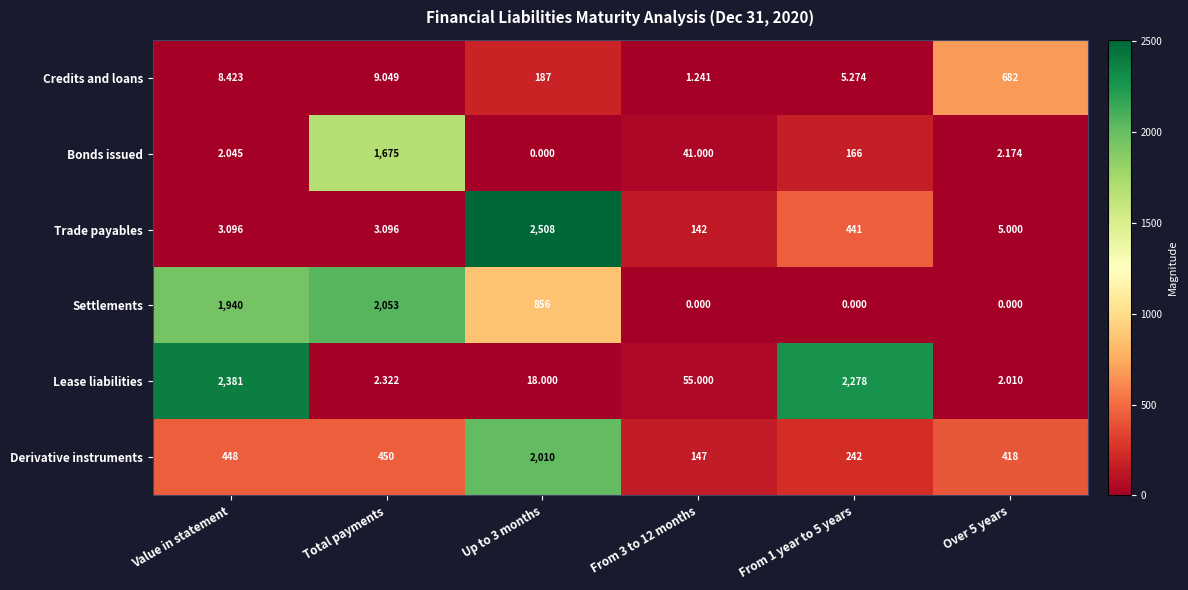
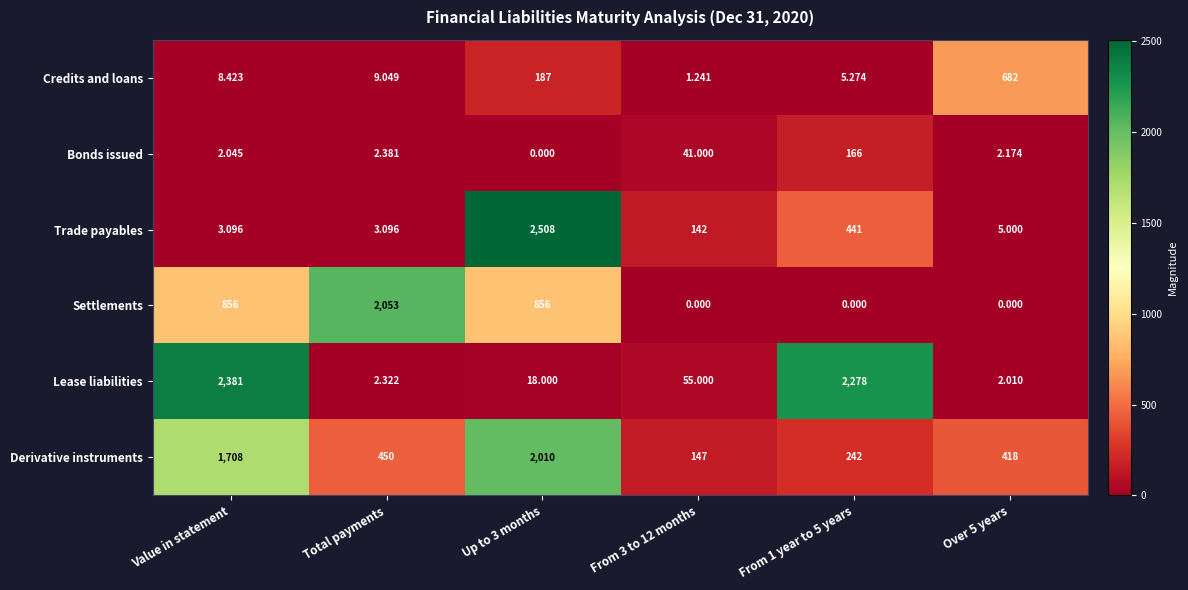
Bonds issued, Total payments: 1,675 -> 2.381
Settlements, Value in statement: 1,940 -> 856
Derivative instruments, Value in statement: 448 -> 1,708
